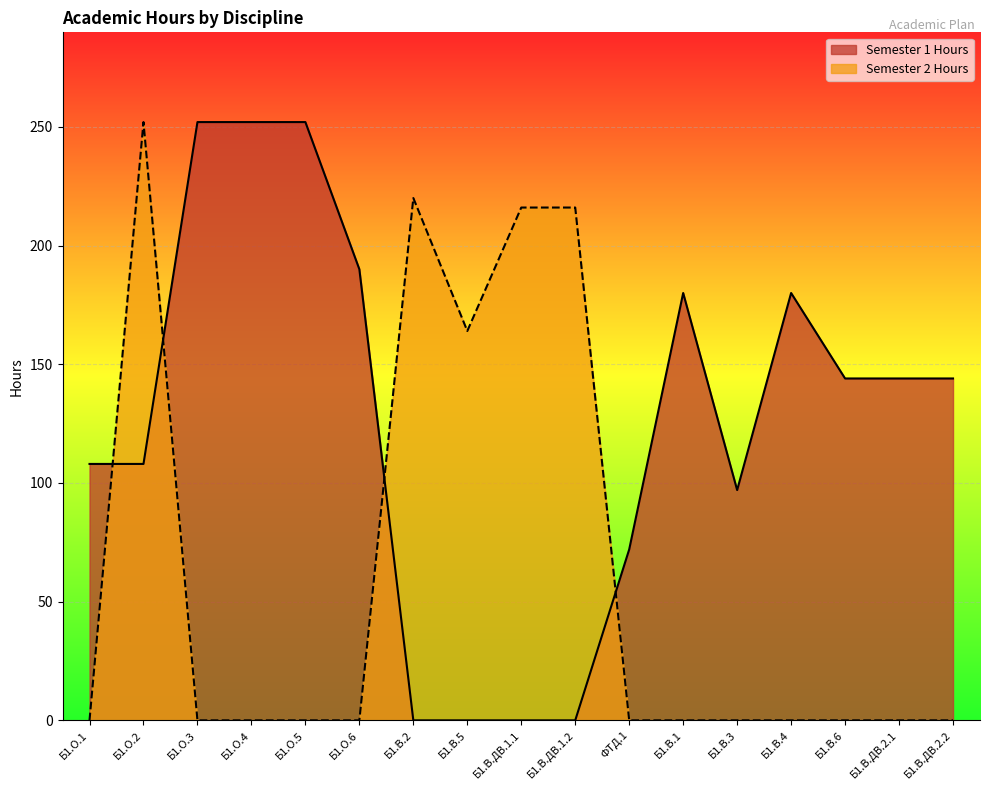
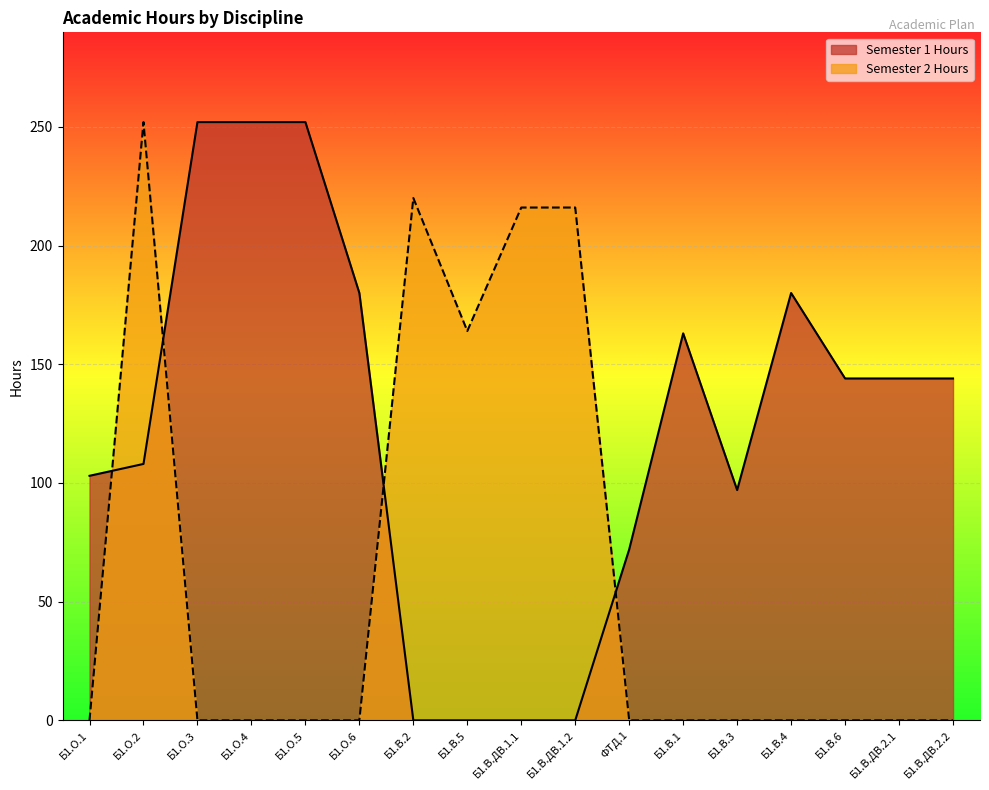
Semester 1 Hours, Б1.О.1: 108 -> 103
Semester 1 Hours, Б1.О.6: 190 -> 180
Semester 1 Hours, Б1.В.1: 180 -> 163
